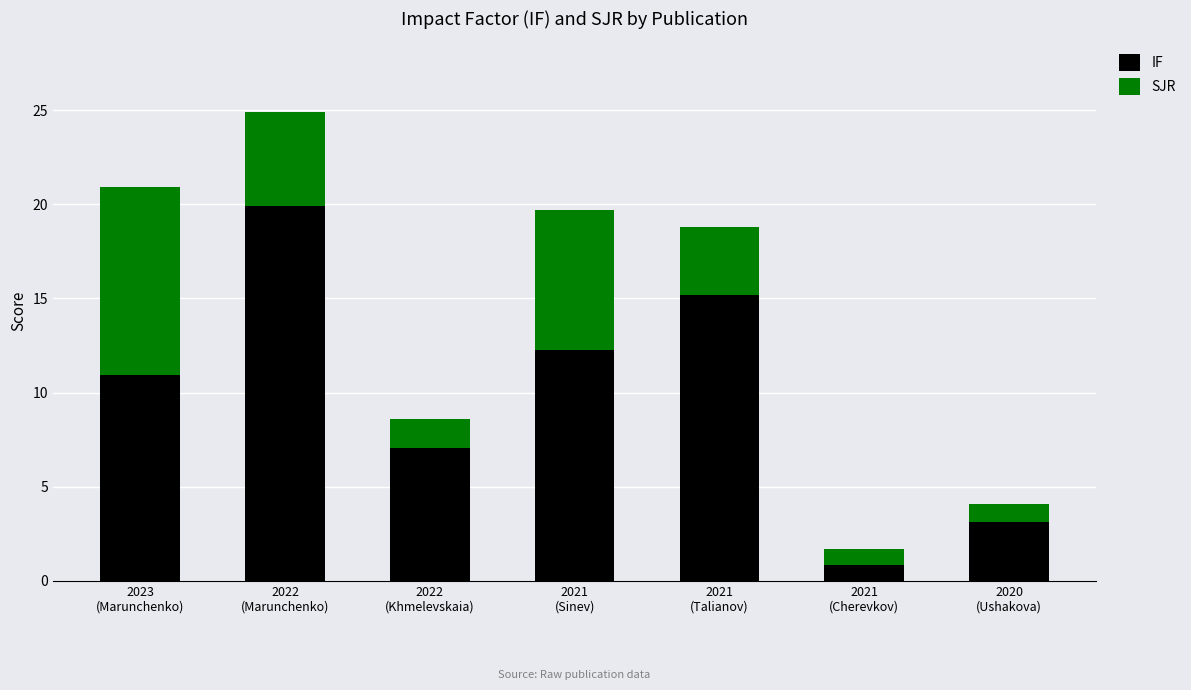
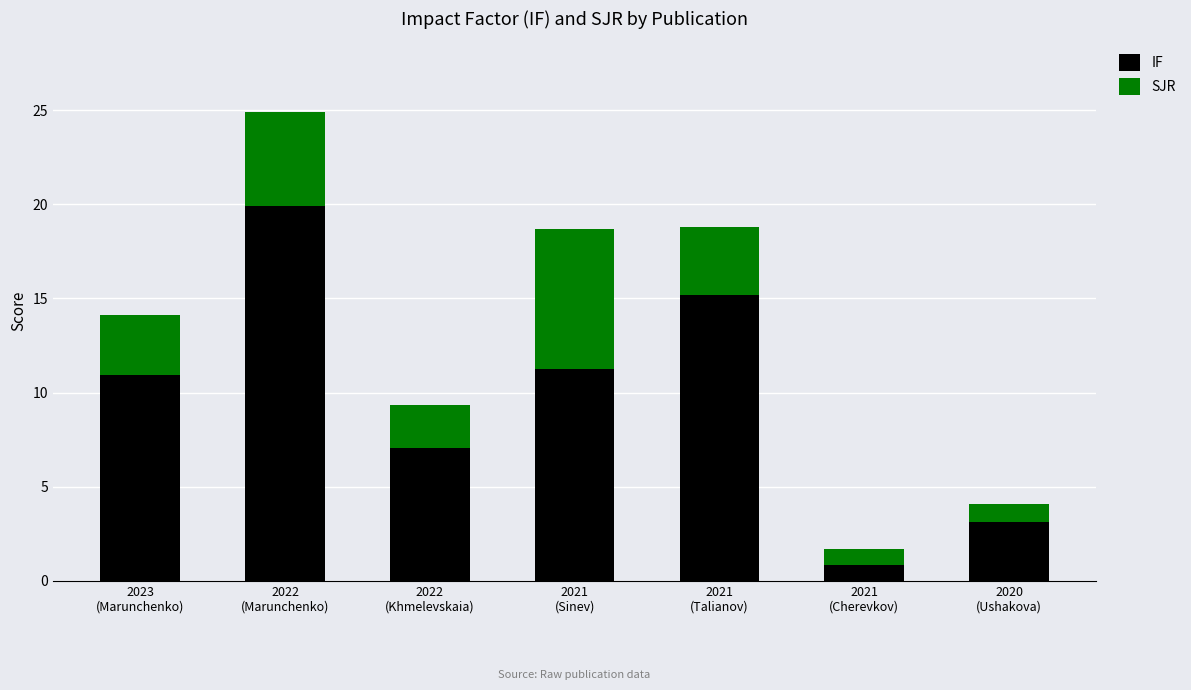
SJR, 2023 (Marunchenko): 10.0 -> 3.2
SJR, 2022 (Khmelevskaia): 1.5 -> 2.3
IF, 2021 (Sinev): 12.3 -> 11.2
